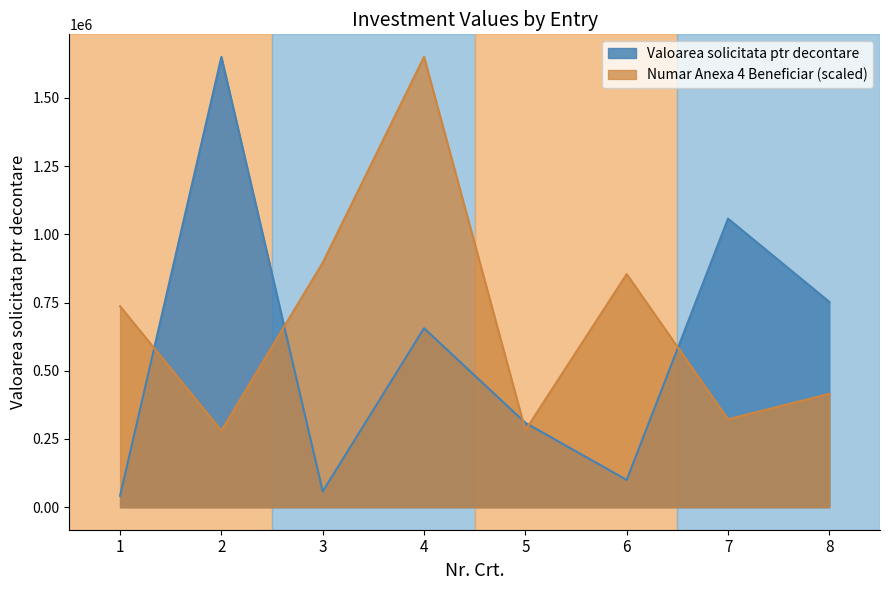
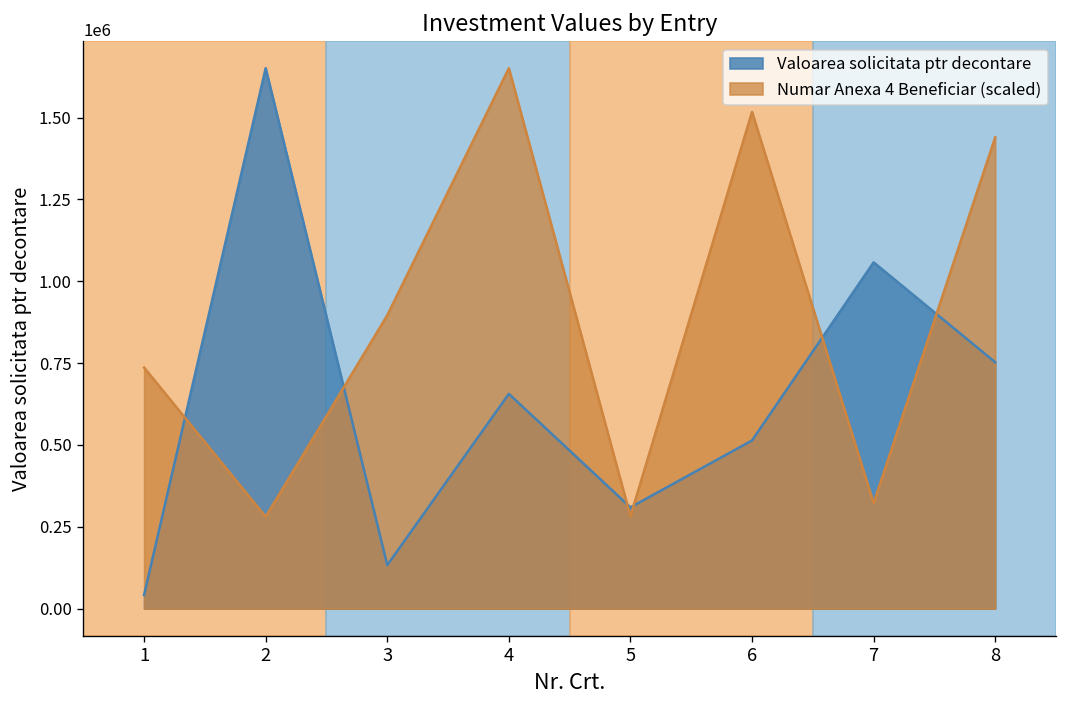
Valoarea solicitata ptr decontare, 3: 60000 -> 130000
Valoarea solicitata ptr decontare, 6: 100000 -> 510000
Numar Anexa 4 Beneficiar (scaled), 6: 850000 -> 1520000
Numar Anexa 4 Beneficiar (scaled), 8: 420000 -> 1440000
